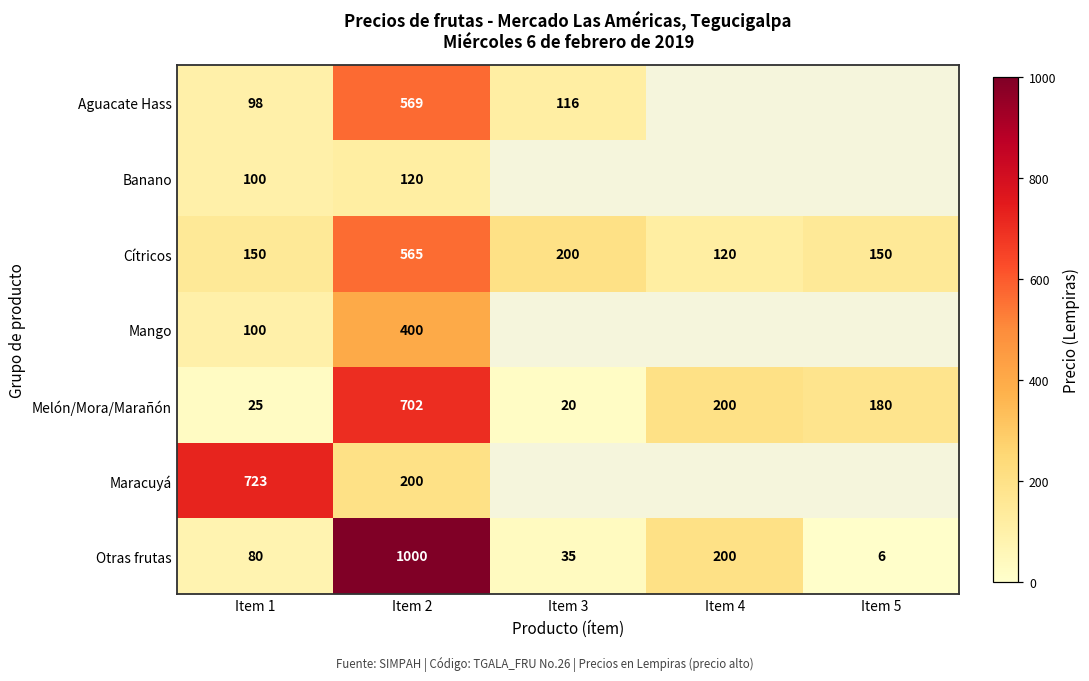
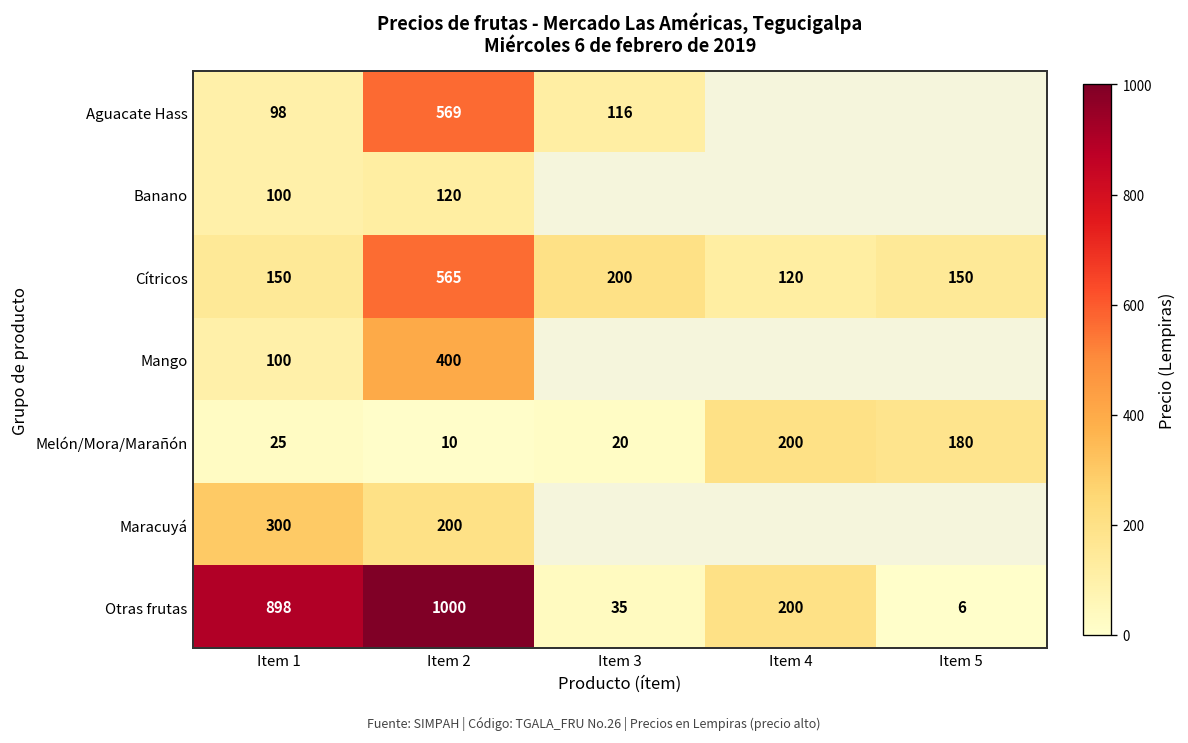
Melón/Mora/Marañón, Item 2: 702 -> 10
Maracuyá, Item 1: 723 -> 300
Otras frutas, Item 1: 80 -> 898
